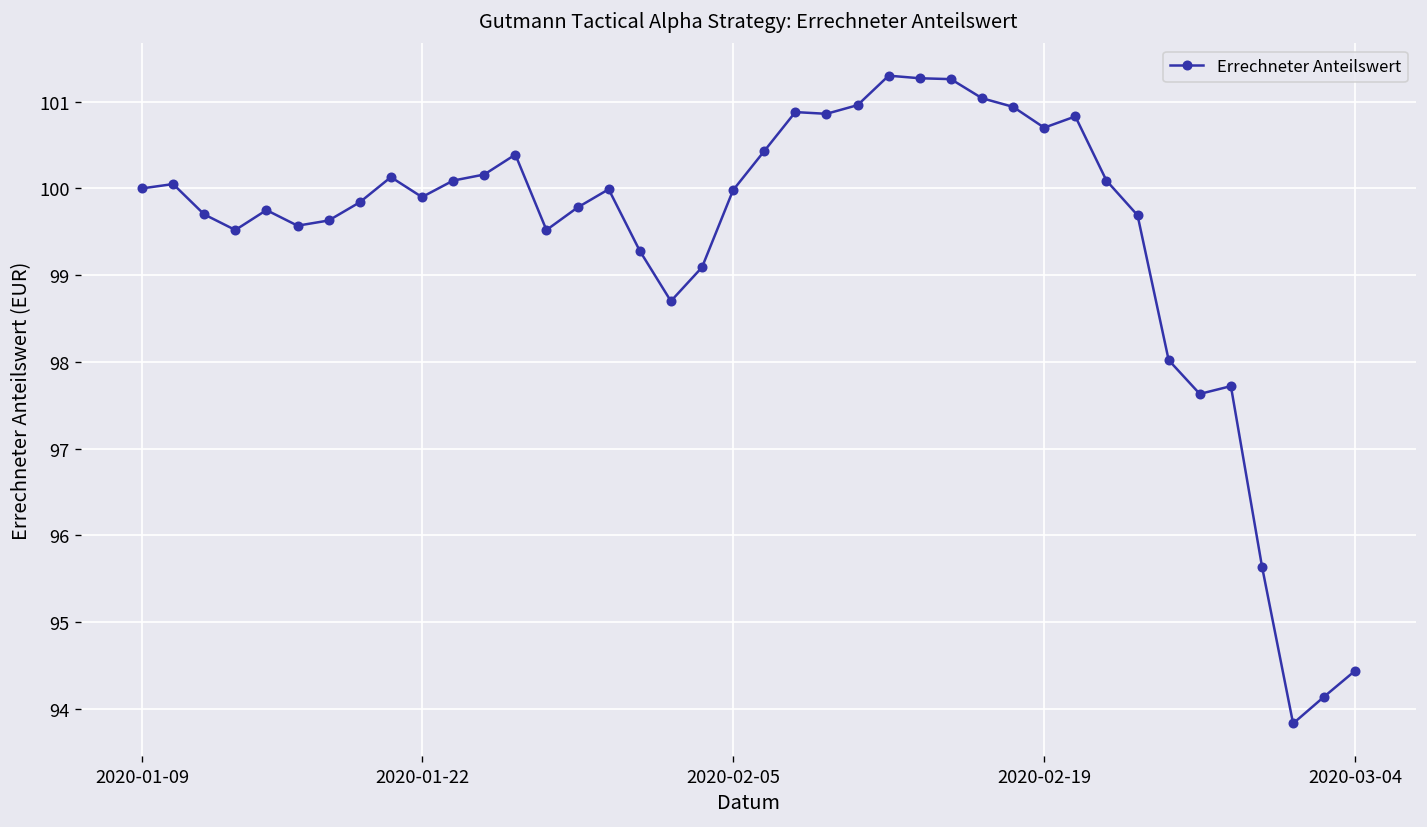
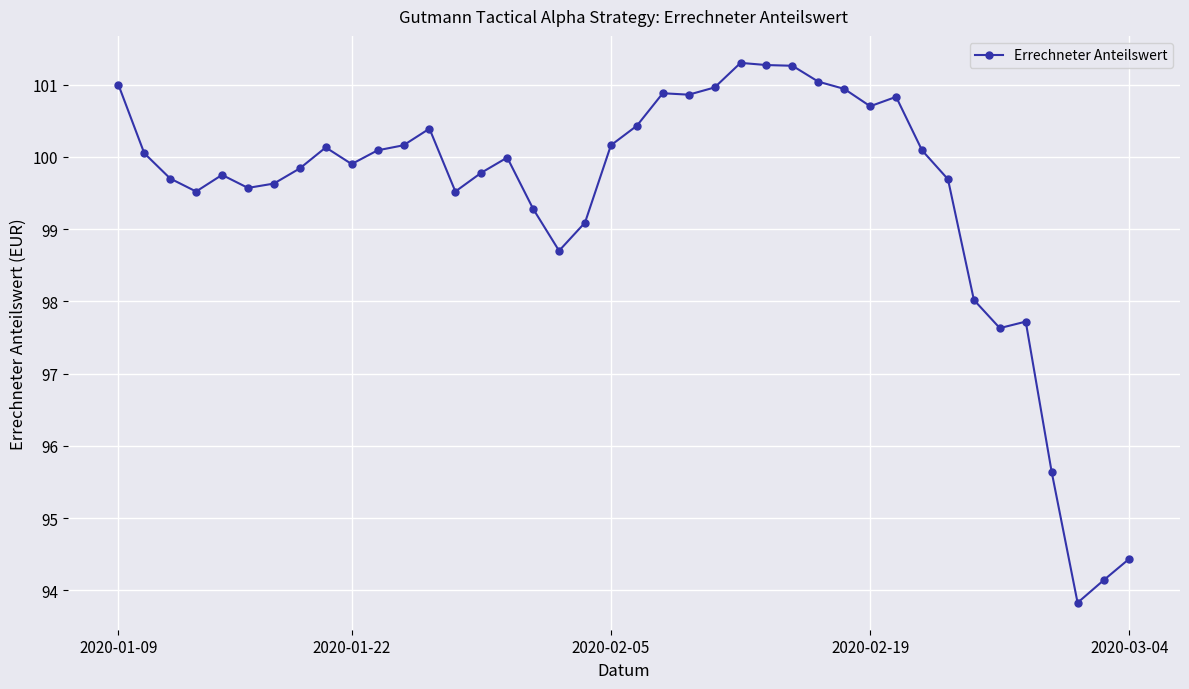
2020-01-09: 100 -> 101
2020-02-05: 100.0 -> 100.2
